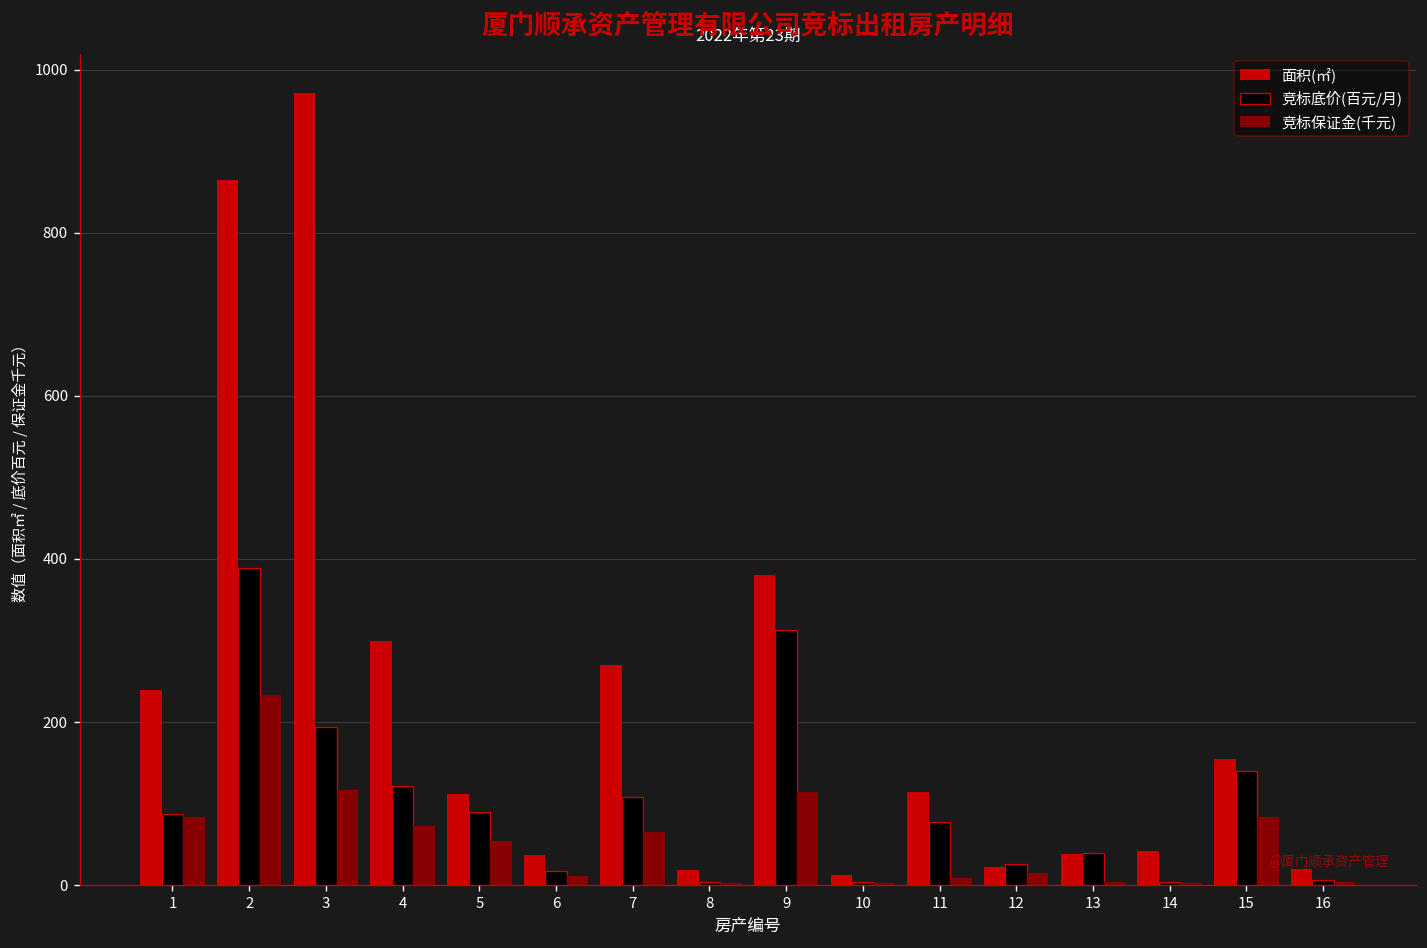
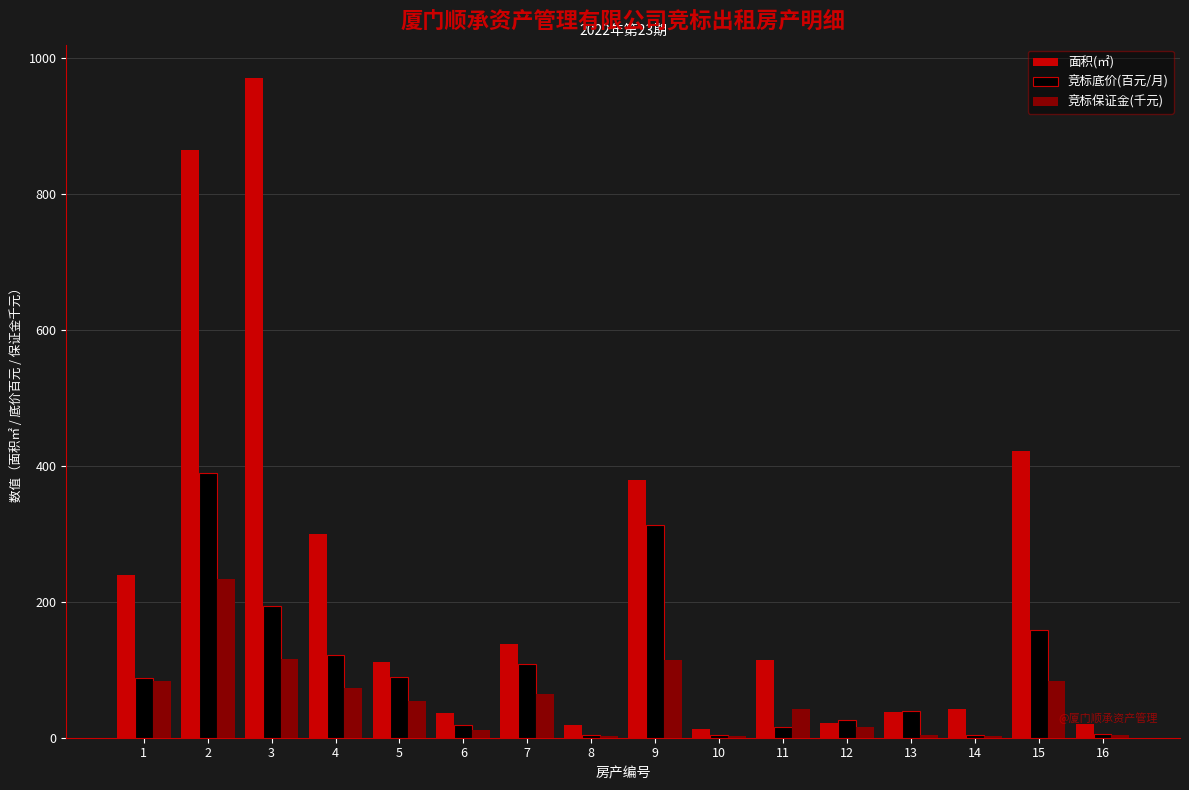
面积(㎡), 7: 270 -> 140
竞标底价(百元/月), 11: 80 -> 20
竞标保证金(千元), 11: 10 -> 40
面积(㎡), 15: 150 -> 420
竞标底价(百元/月), 15: 140 -> 160
